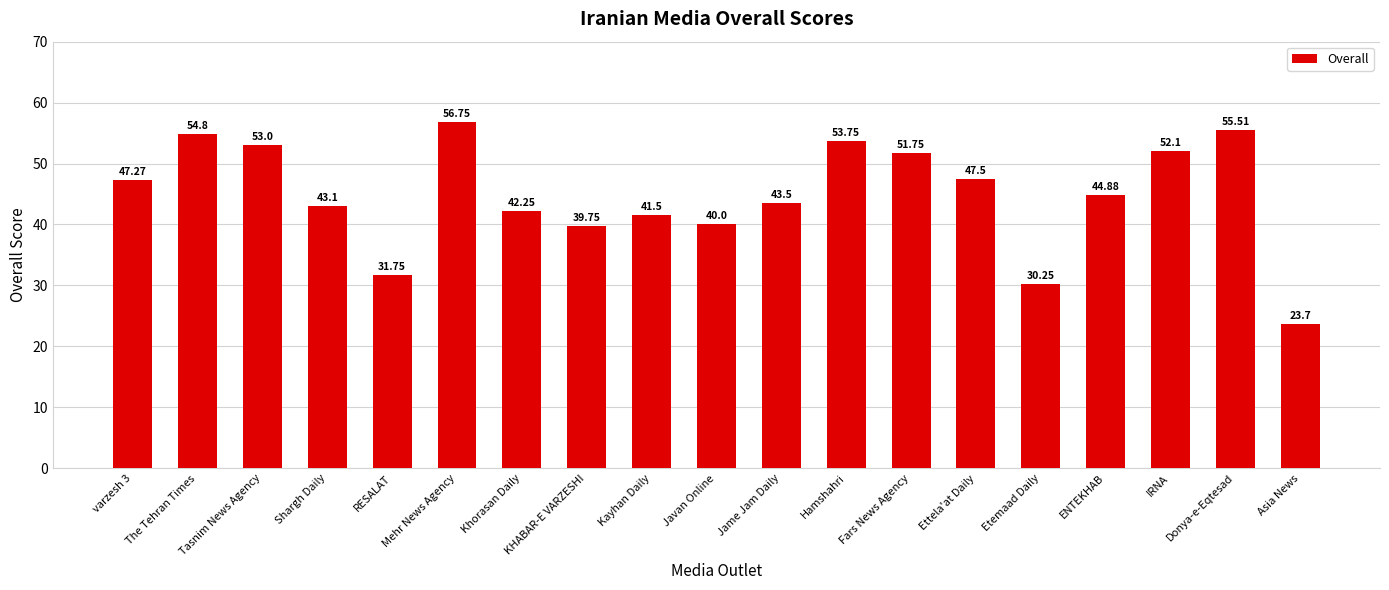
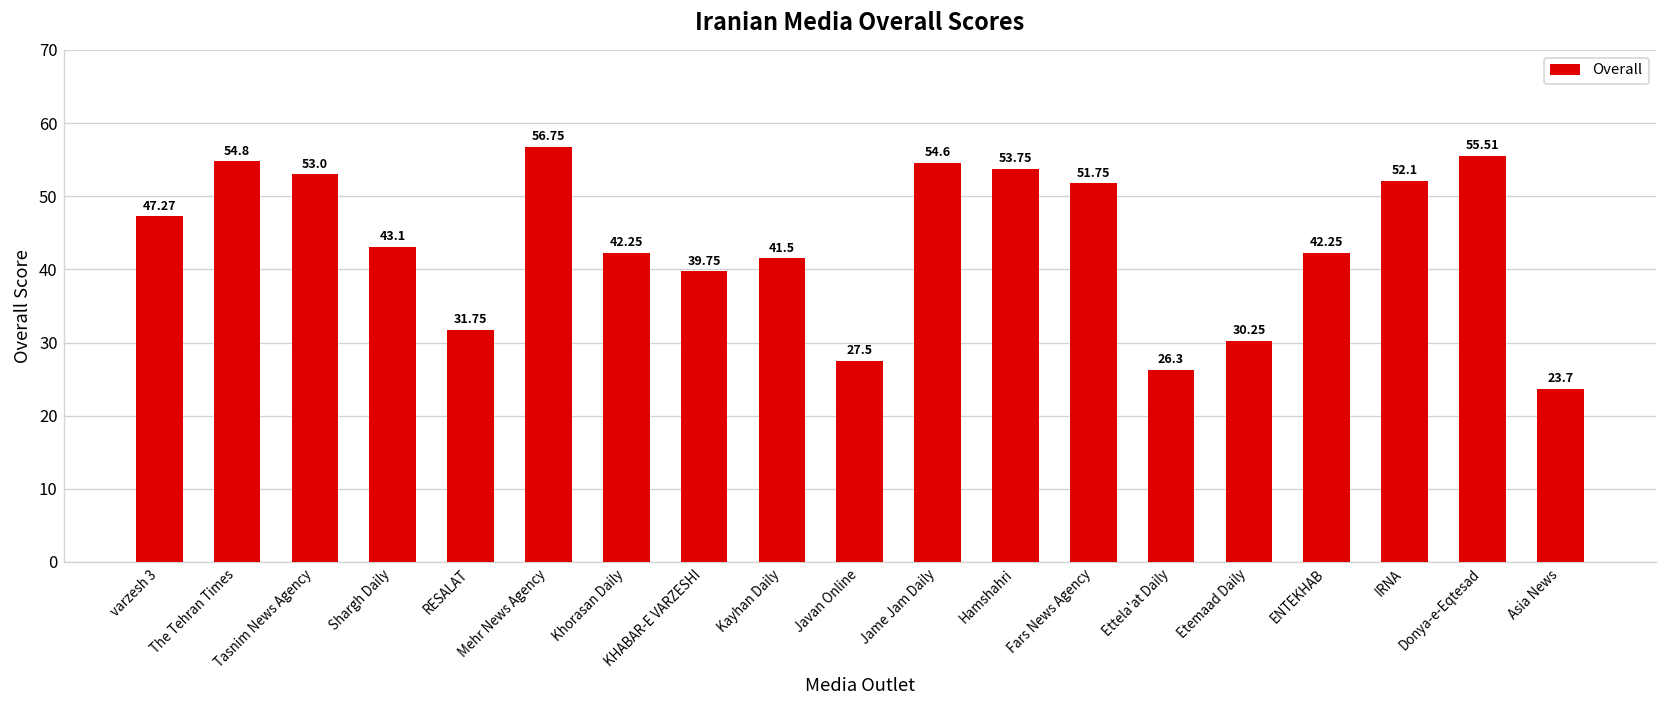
Javan Online: 40.0 -> 27.5
Jame Jam Daily: 43.5 -> 54.6
Ettela'at Daily: 47.5 -> 26.3
ENTEKHAB: 44.88 -> 42.25
